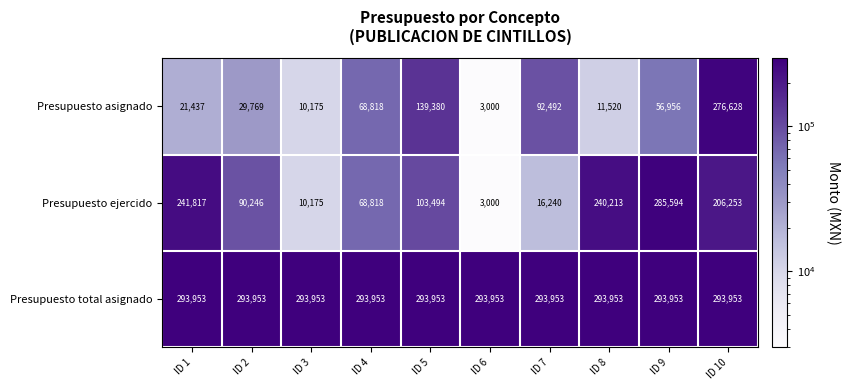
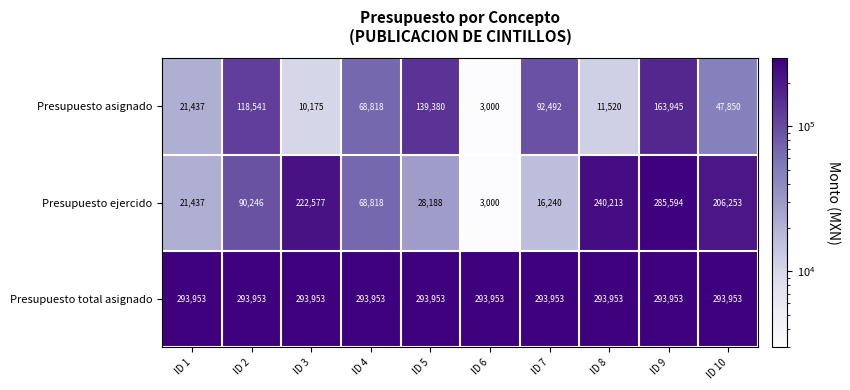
Presupuesto asignado, ID 2: 29,769 -> 118,541
Presupuesto asignado, ID 9: 56,956 -> 163,945
Presupuesto asignado, ID 10: 276,628 -> 47,850
Presupuesto ejercido, ID 1: 241,817 -> 21,437
Presupuesto ejercido, ID 3: 10,175 -> 222,577
Presupuesto ejercido, ID 5: 103,494 -> 28,188
